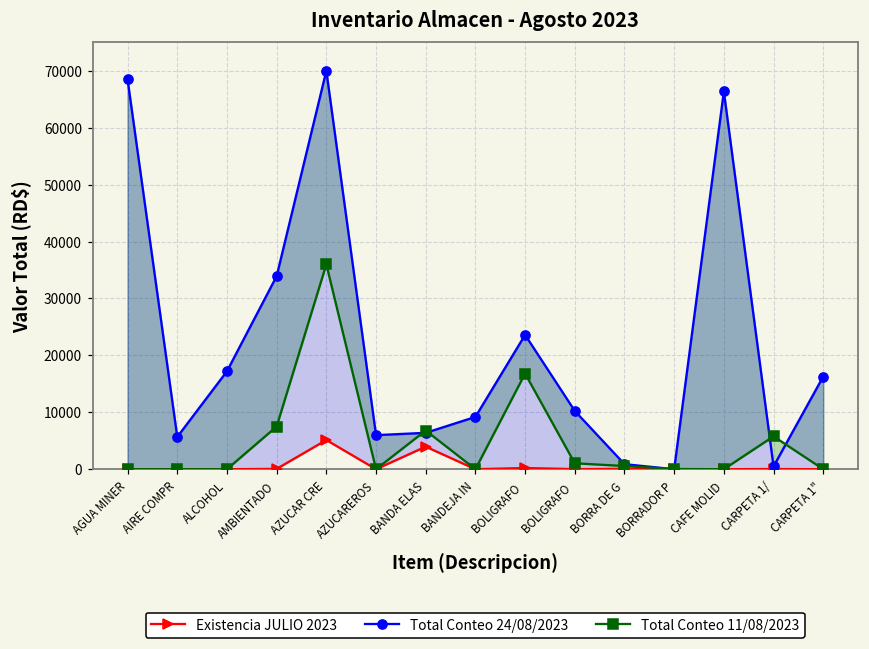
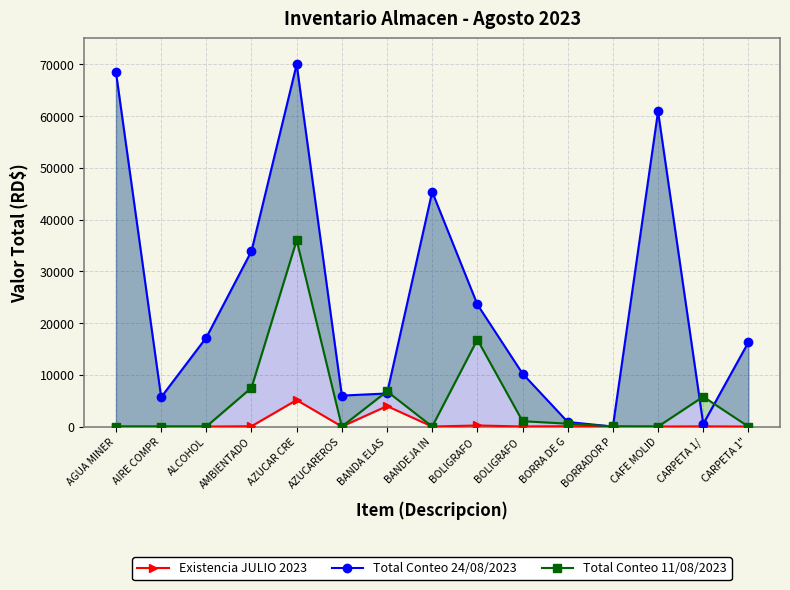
Total Conteo 24/08/2023, BANDEJA IN: 9000 -> 45000
Total Conteo 24/08/2023, CAFE MOLID: 66000 -> 61000
